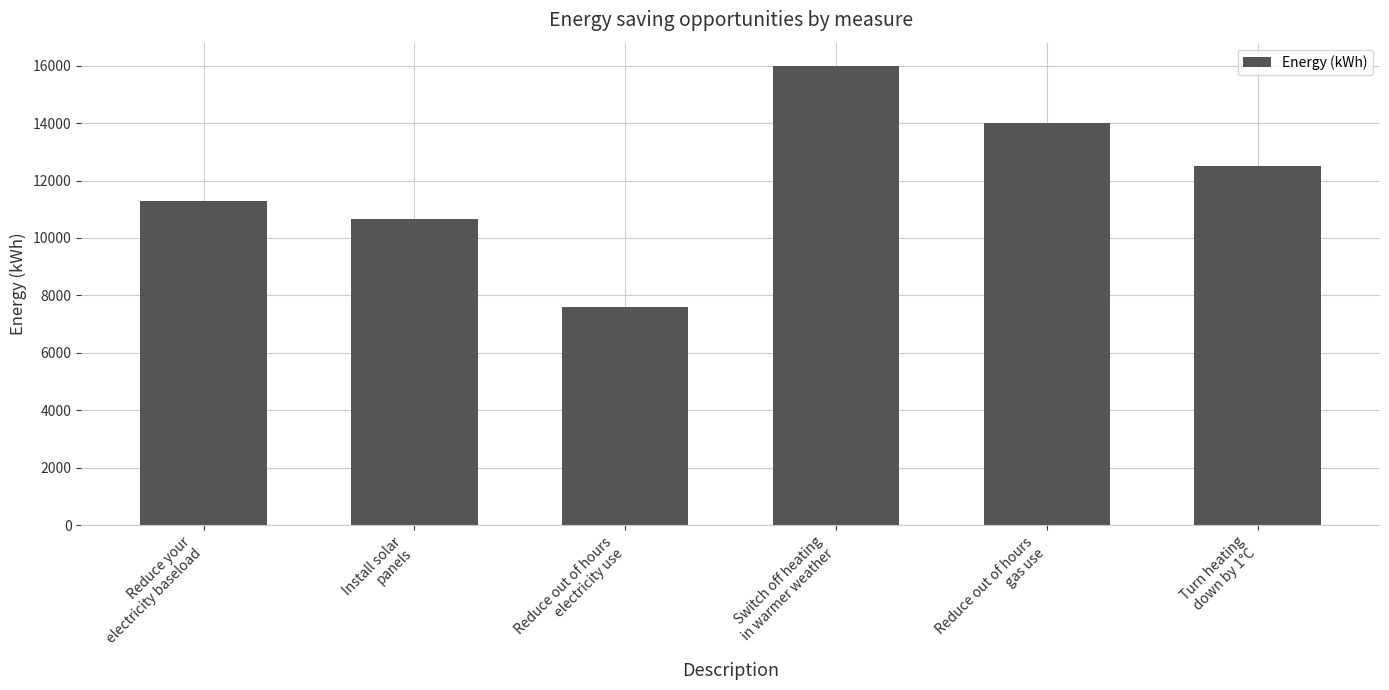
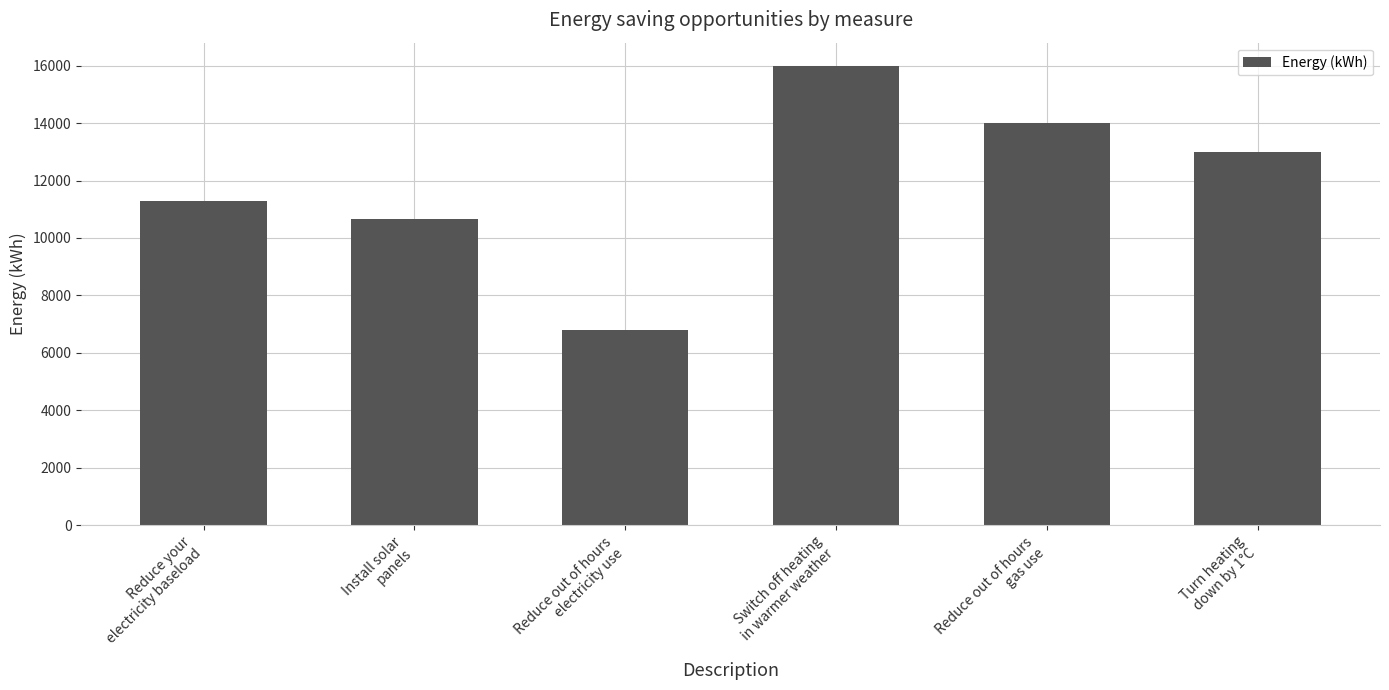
Reduce out of hours electricity use: 7600 -> 6800
Turn heating down by 1°C: 12500 -> 13000
